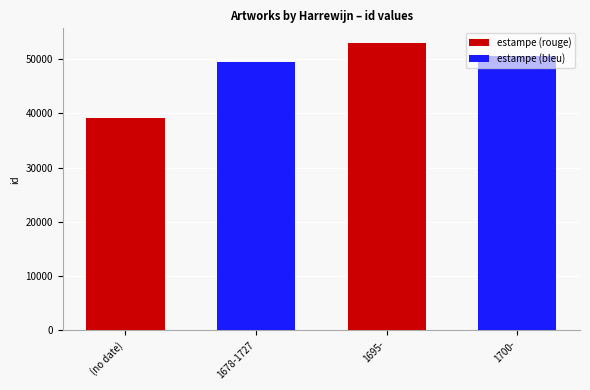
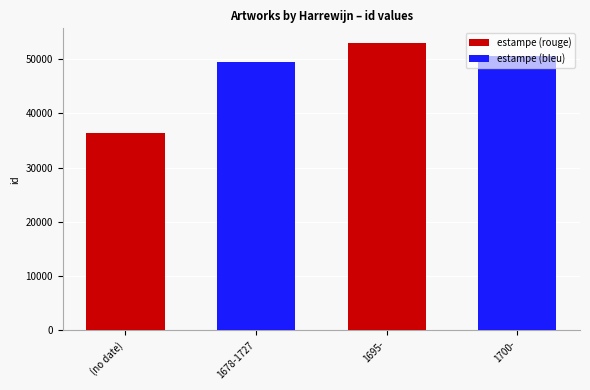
estampe (rouge), (no date): 39000 -> 36000
